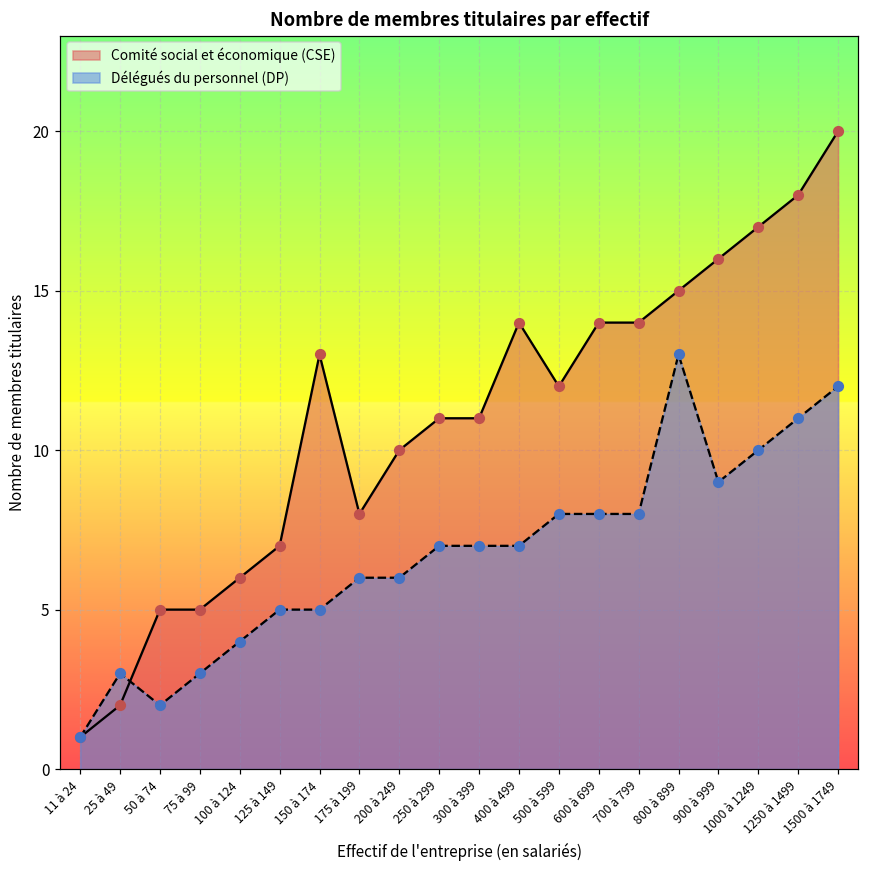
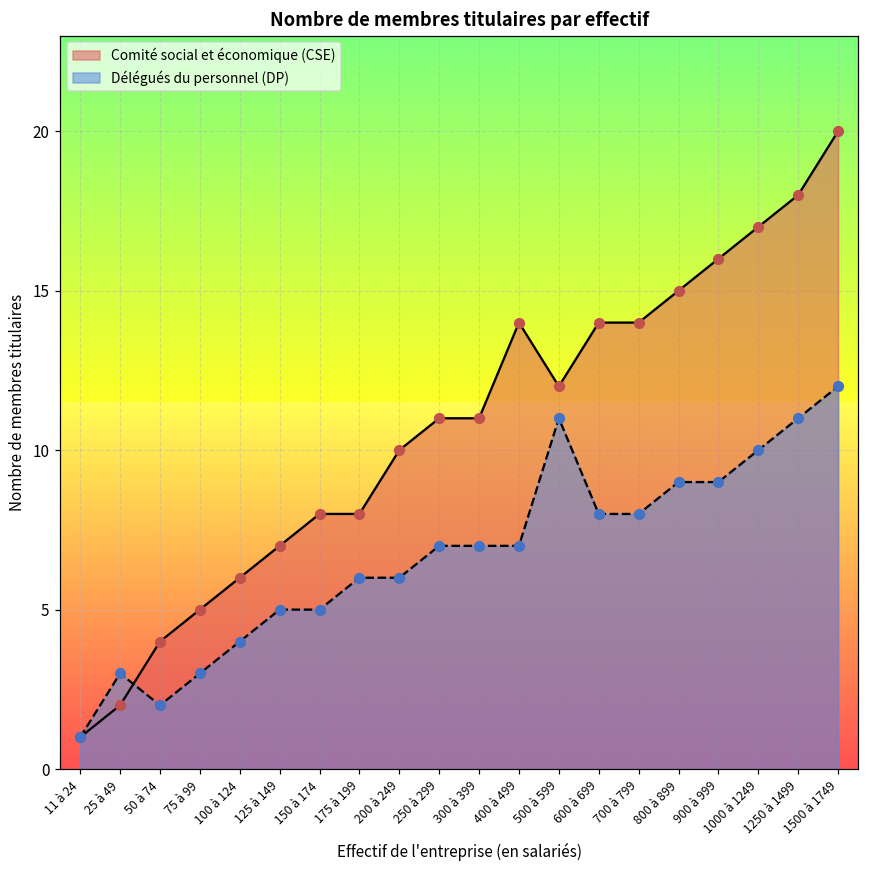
Comité social et économique (CSE), 50 à 74: 5 -> 4
Comité social et économique (CSE), 150 à 174: 13 -> 8
Délégués du personnel (DP), 500 à 599: 8 -> 11
Délégués du personnel (DP), 800 à 899: 13 -> 9
